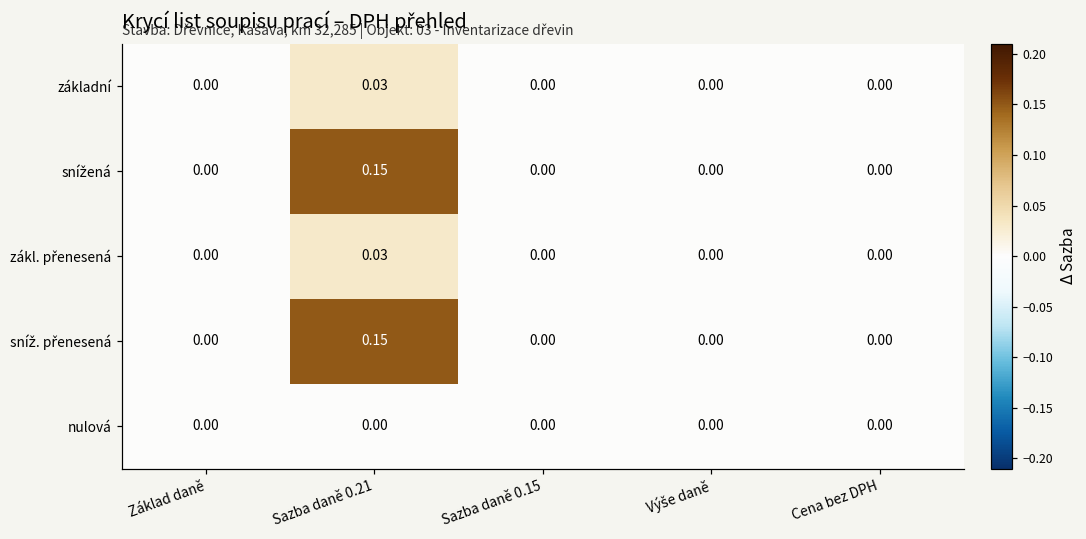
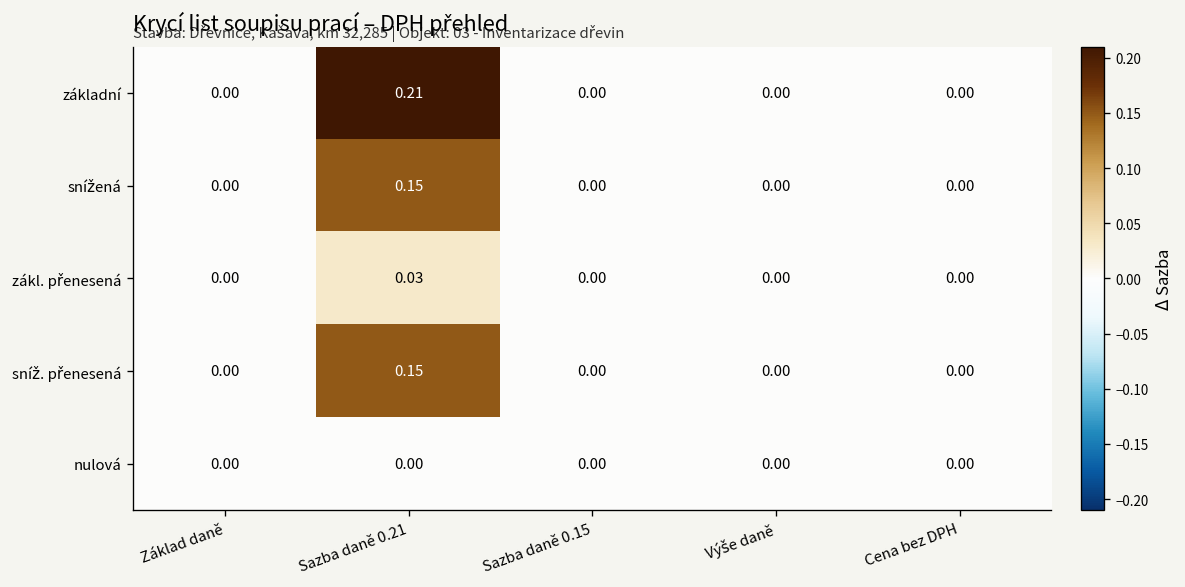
základní, Sazba daně 0.21: 0.03 -> 0.21
